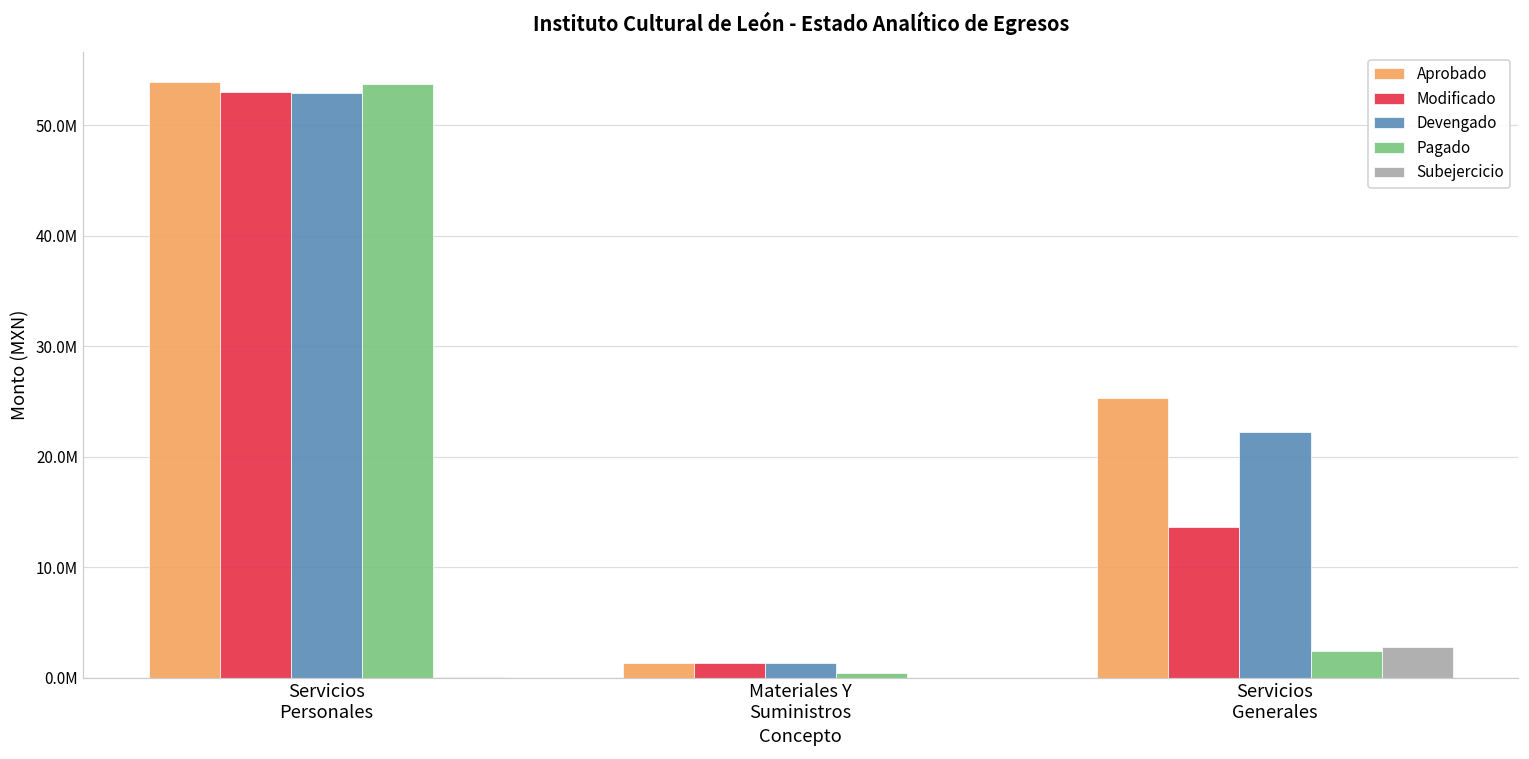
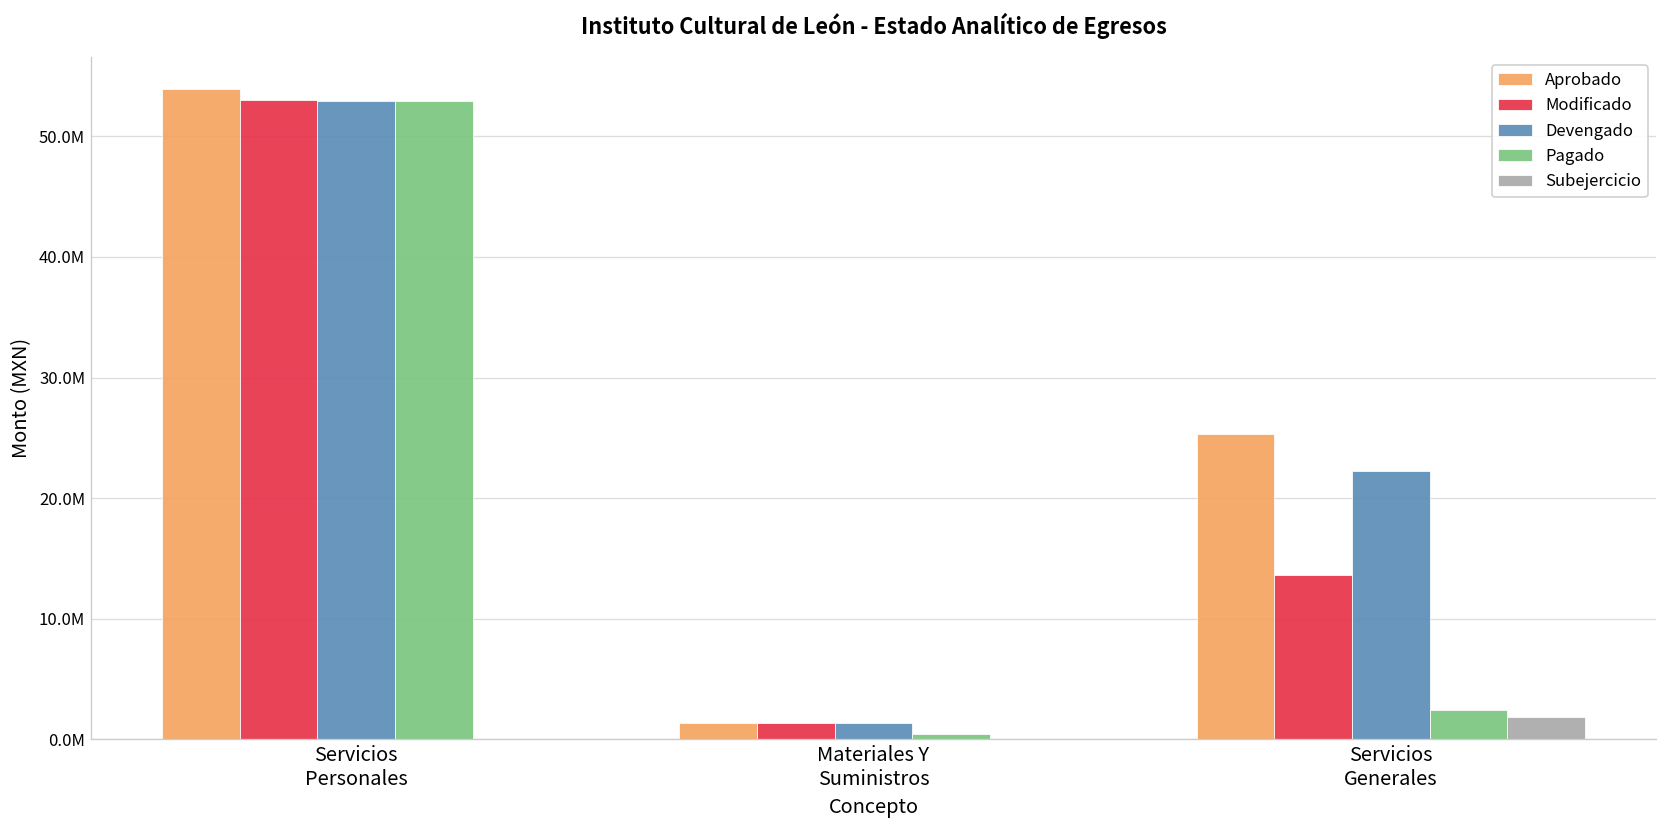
Pagado, Servicios Personales: 53700000 -> 52900000
Subejercicio, Servicios Generales: 2800000 -> 1900000
